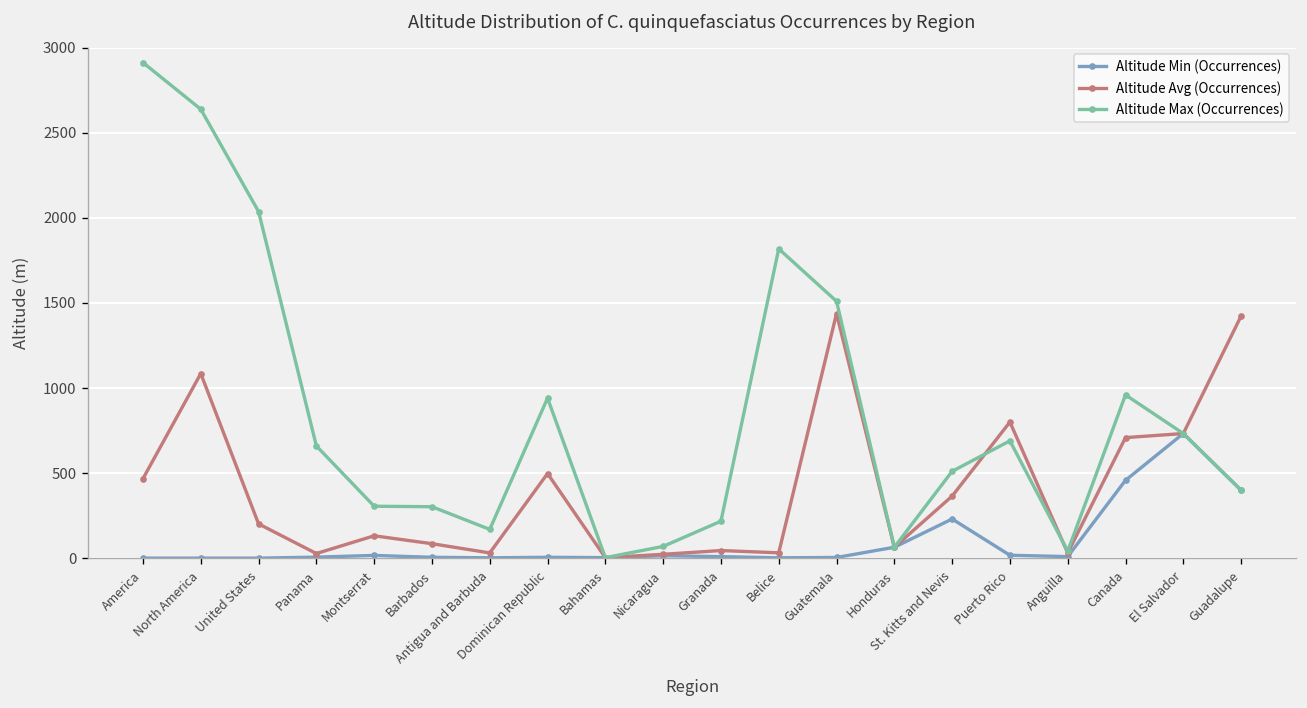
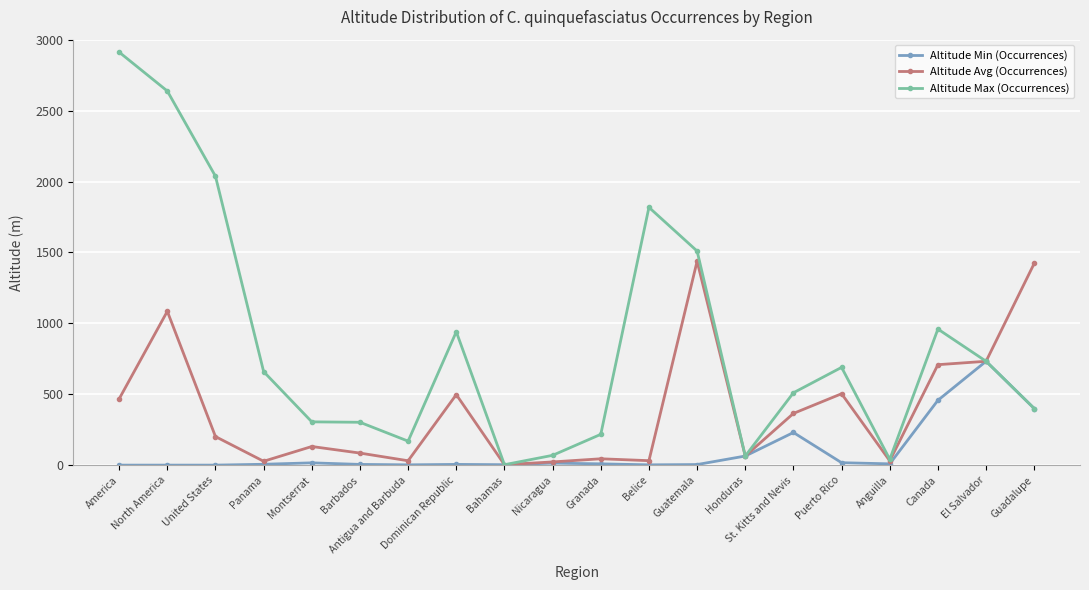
Altitude Avg (Occurrences), Puerto Rico: 800 -> 500
